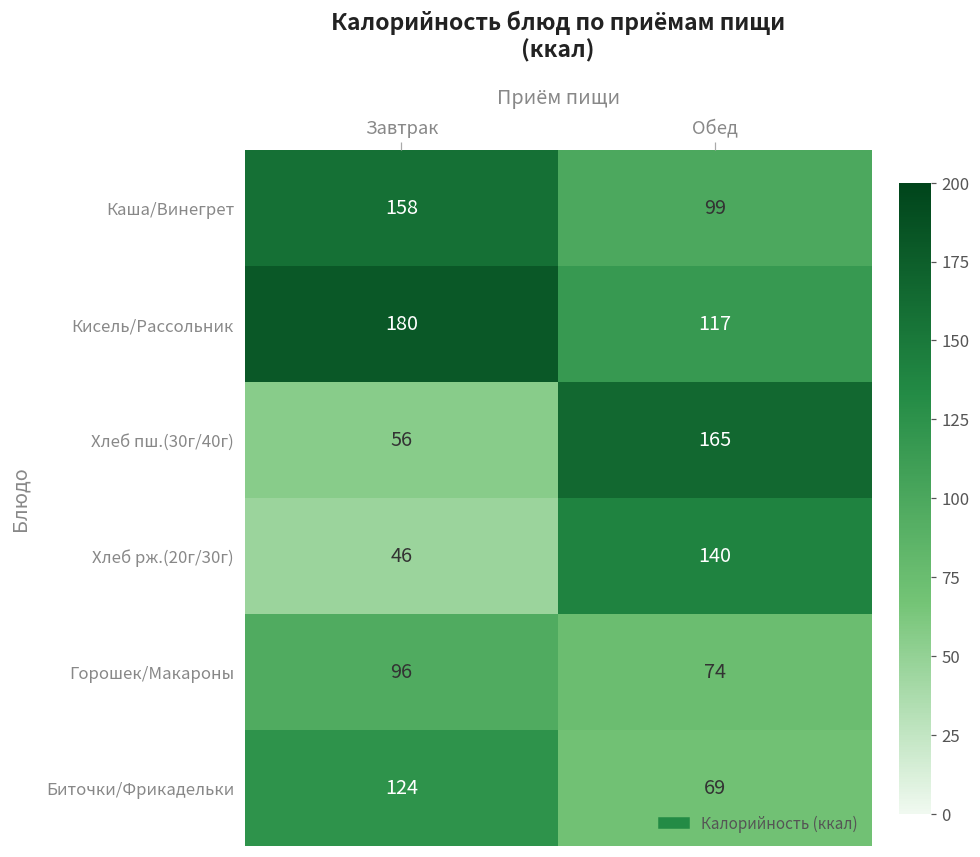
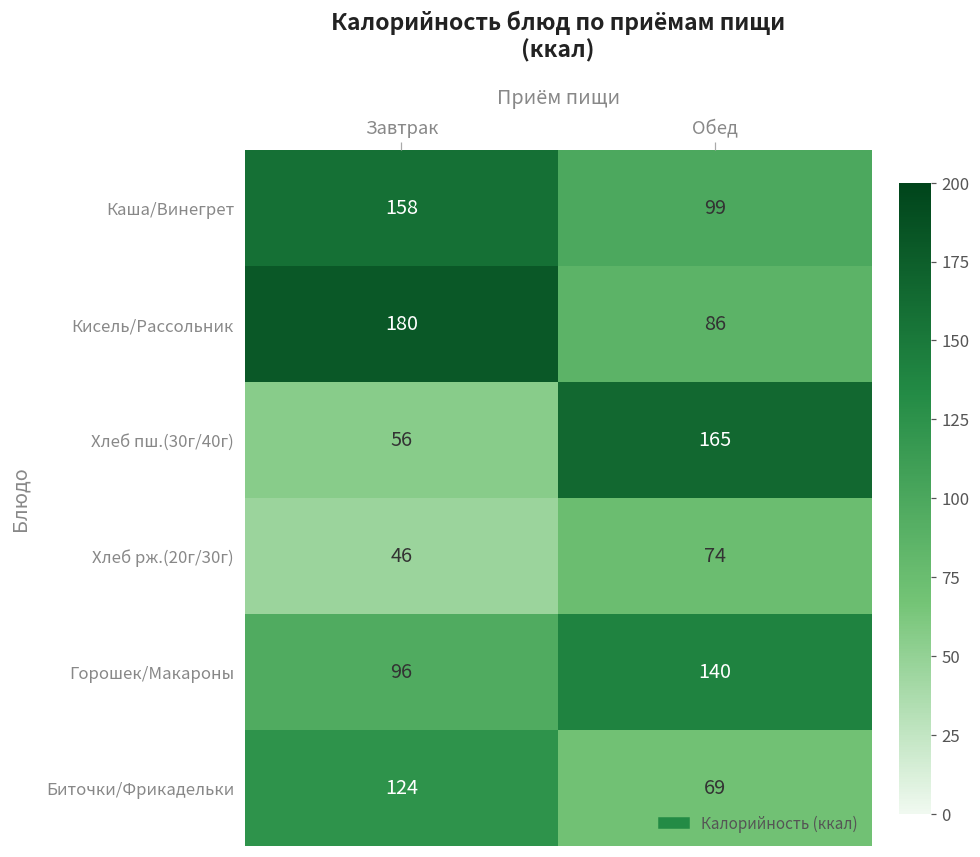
Кисель/Рассольник, Обед: 117 -> 86
Хлеб рж.(20г/30г), Обед: 140 -> 74
Горошек/Макароны, Обед: 74 -> 140
